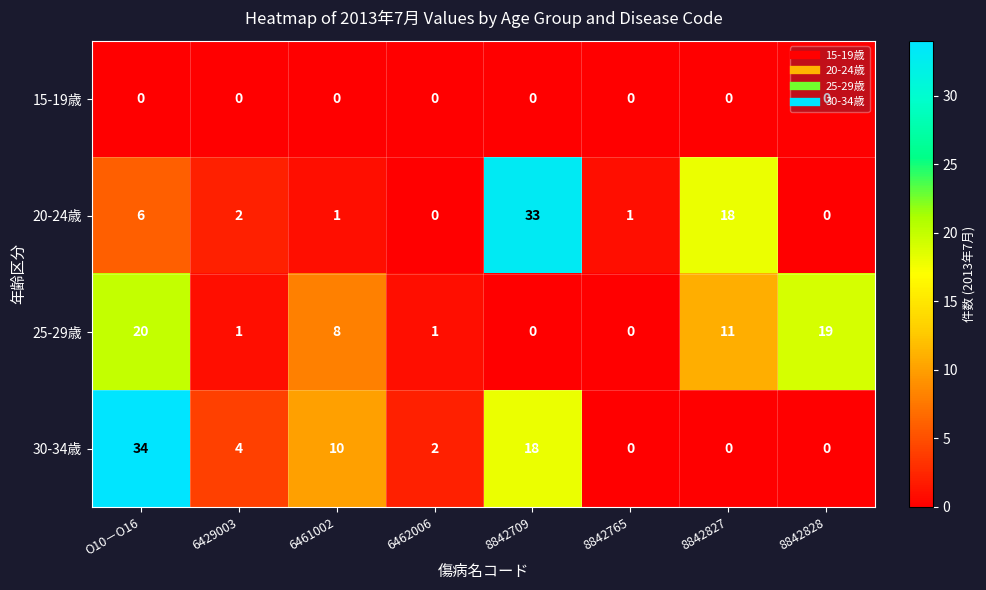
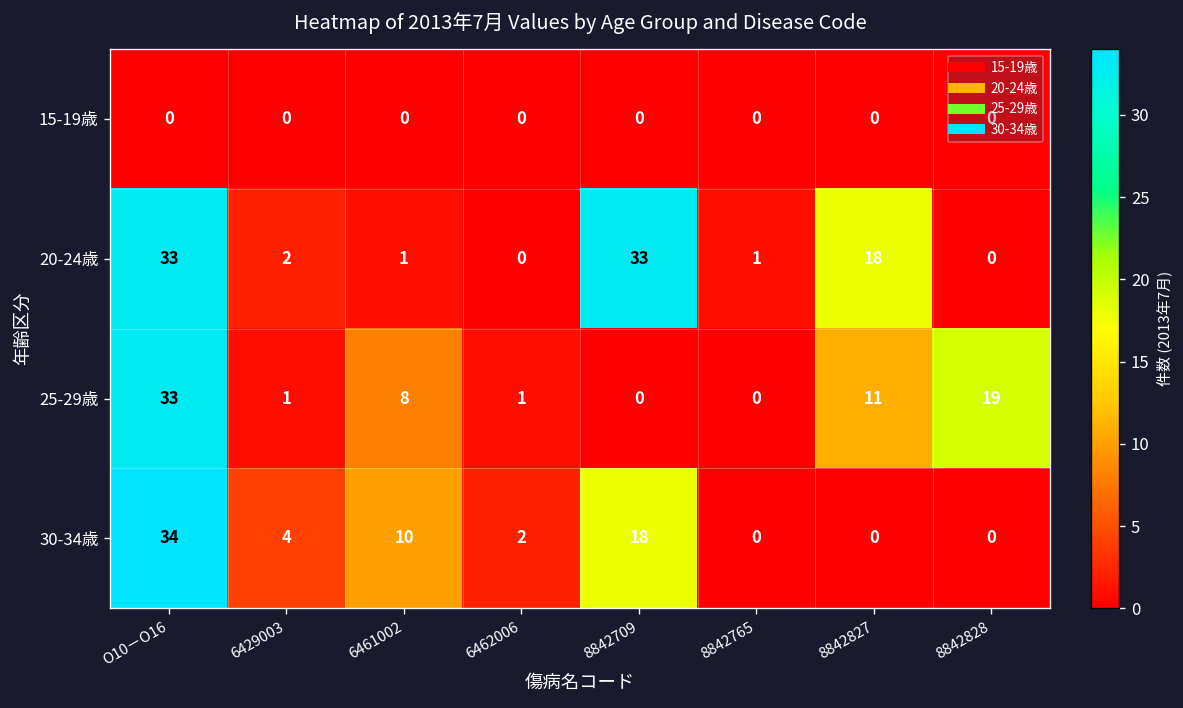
20-24歳, O10－O16: 6 -> 33
25-29歳, O10－O16: 20 -> 33
